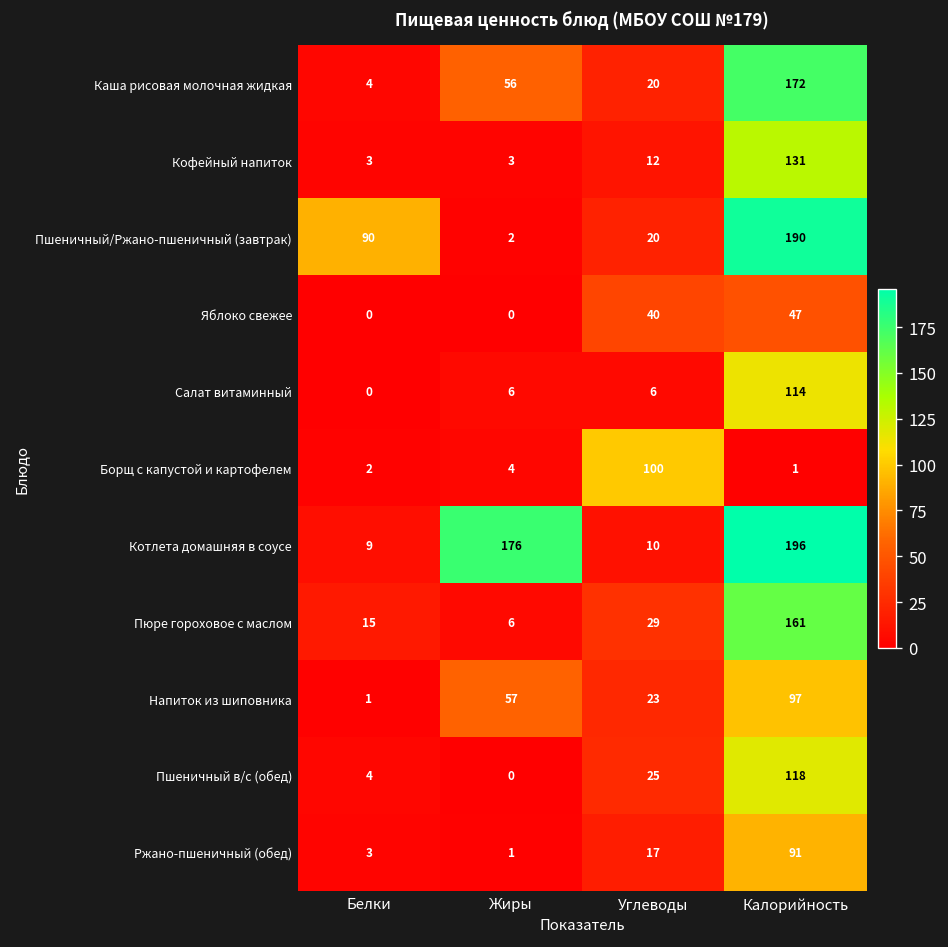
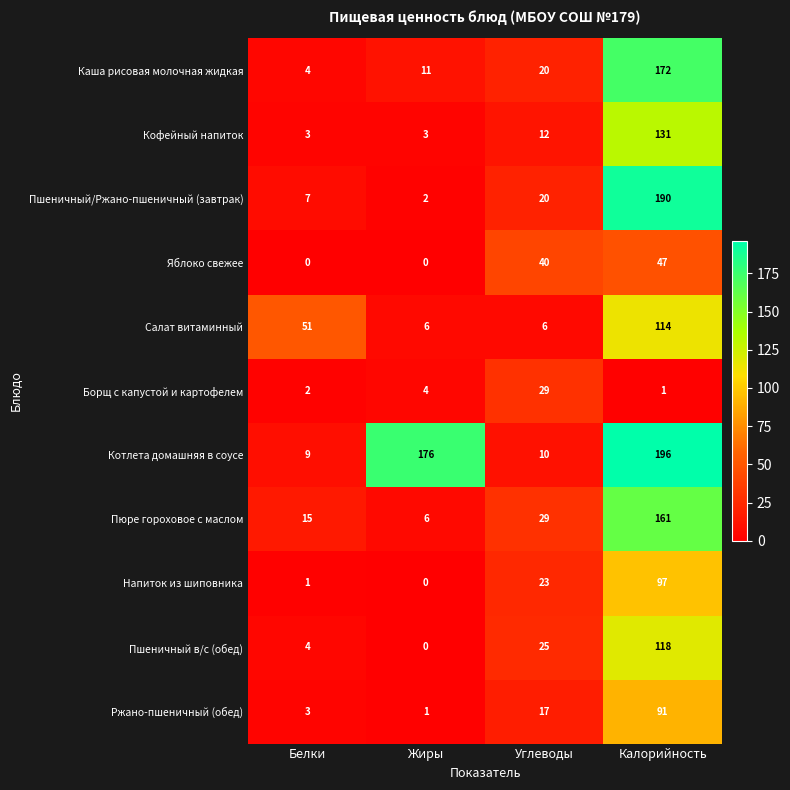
Каша рисовая молочная жидкая, Жиры: 56 -> 11
Пшеничный/Ржано-пшеничный (завтрак), Белки: 90 -> 7
Салат витаминный, Белки: 0 -> 51
Борщ с капустой и картофелем, Углеводы: 100 -> 29
Напиток из шиповника, Жиры: 57 -> 0
